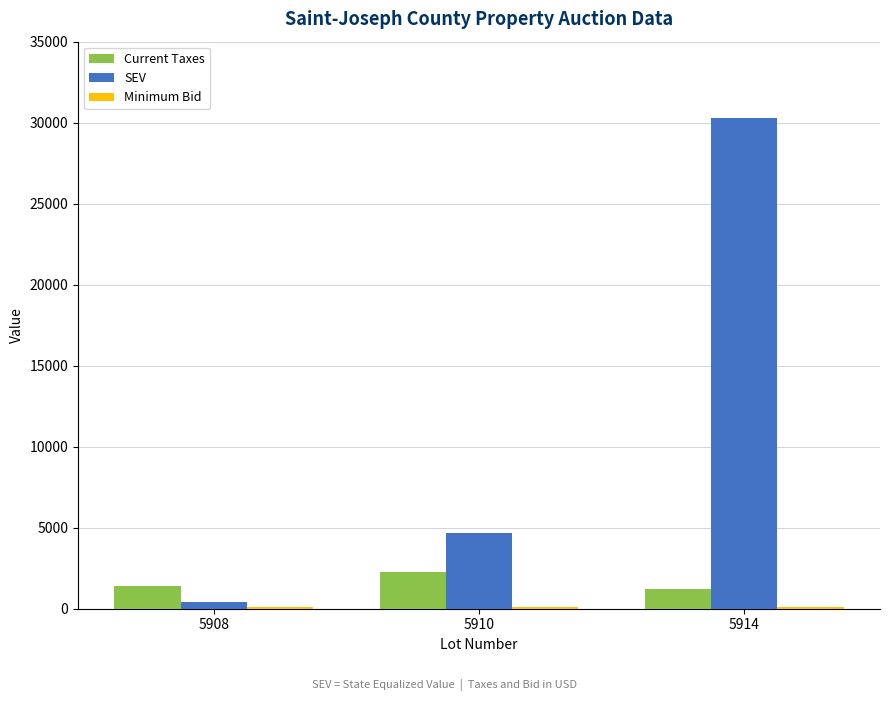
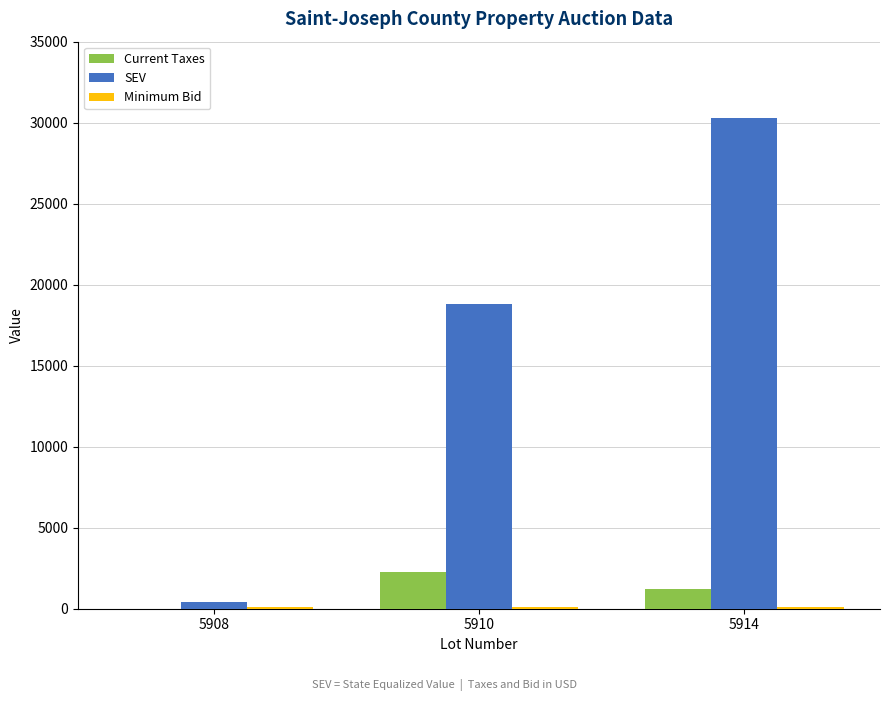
Current Taxes, 5908: 1400 -> 0
SEV, 5910: 4700 -> 18800
